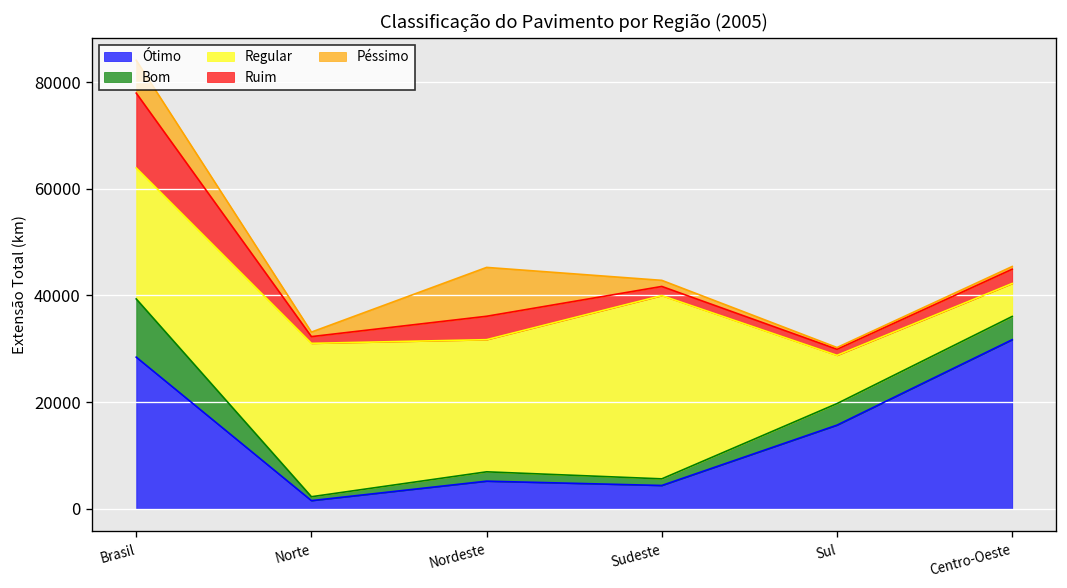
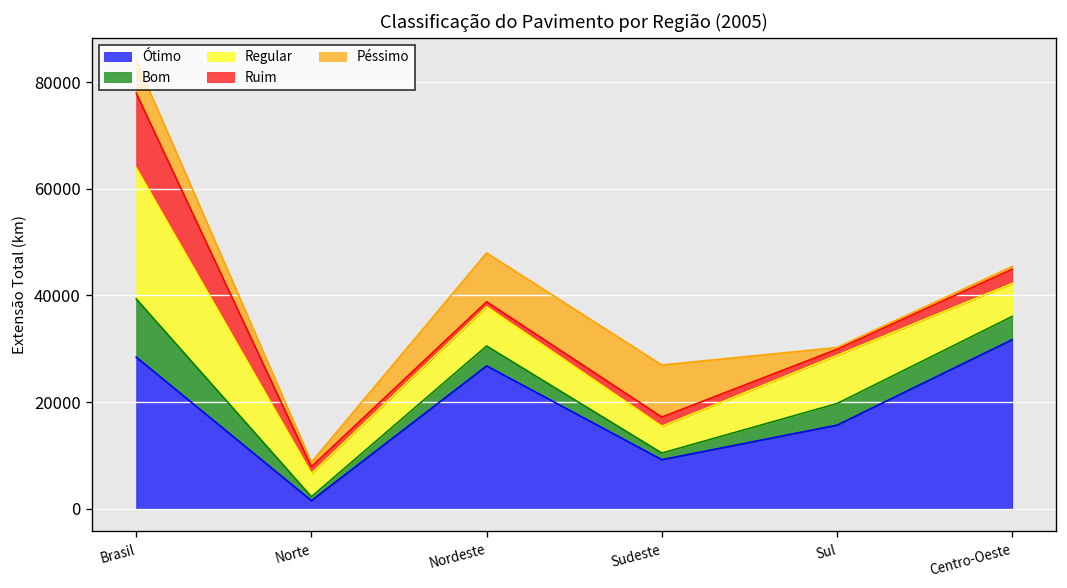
Regular, Norte: 29000 -> 4000
Ótimo, Nordeste: 5000 -> 27000
Bom, Nordeste: 2000 -> 4000
Regular, Nordeste: 25000 -> 7000
Ruim, Nordeste: 4000 -> 1000
Ótimo, Sudeste: 4000 -> 9000
Regular, Sudeste: 34000 -> 5000
Péssimo, Sudeste: 1000 -> 10000
